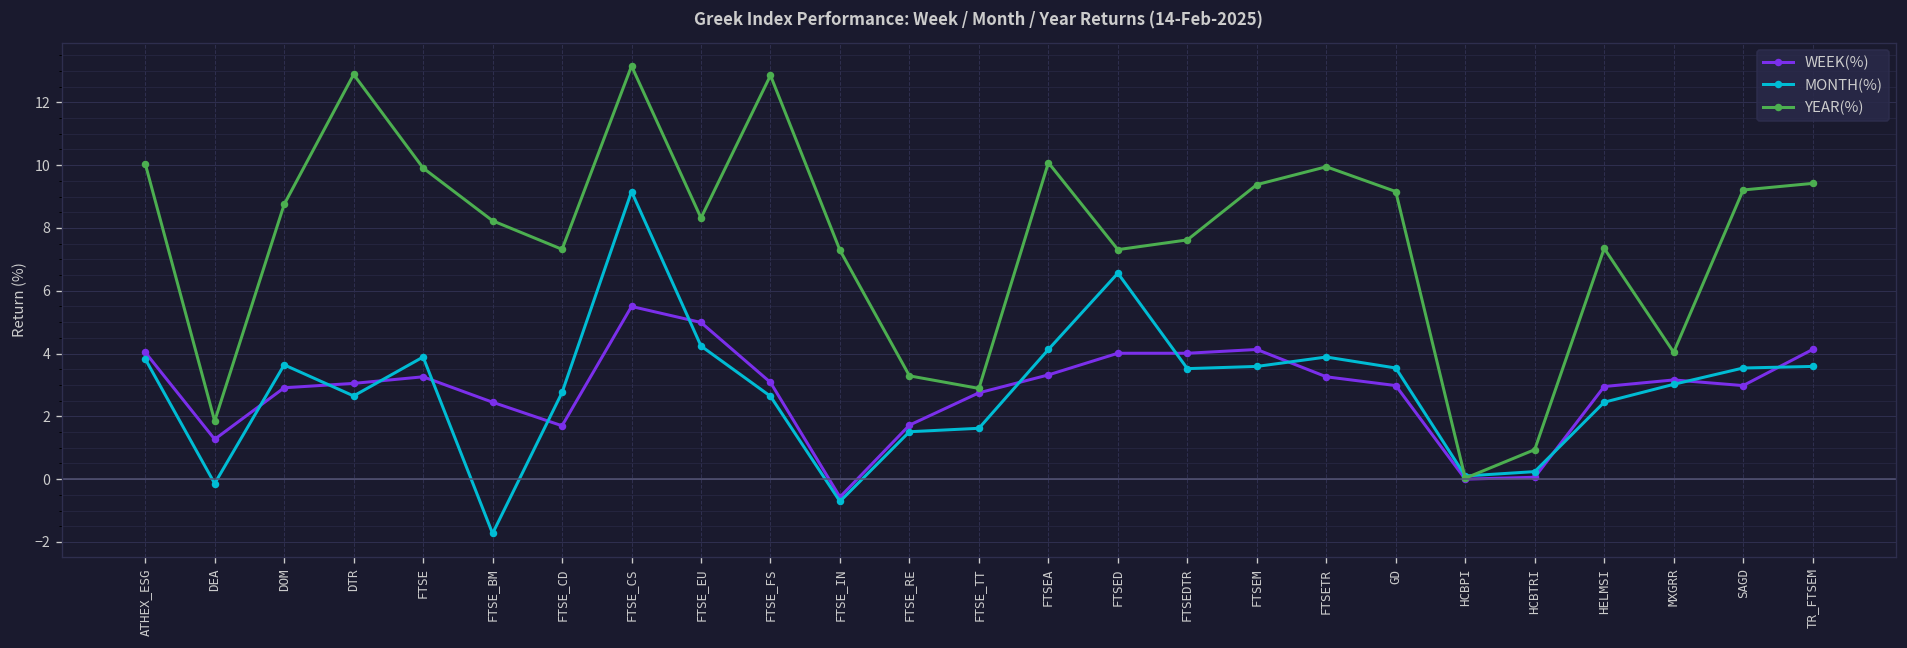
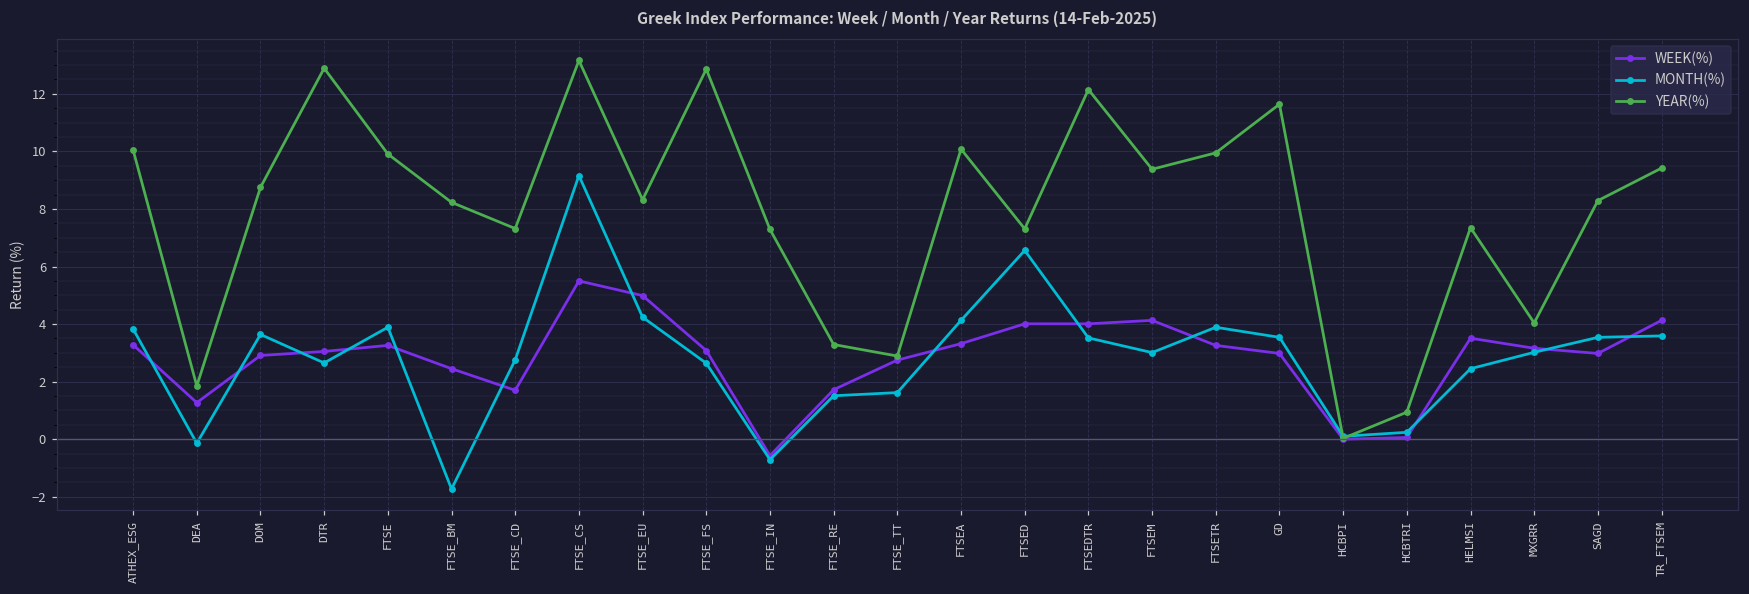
WEEK(%), ATHEX_ESG: 4.0 -> 3.3
YEAR(%), FTSEDTR: 7.6 -> 12.2
MONTH(%), FTSEM: 3.6 -> 3.0
YEAR(%), GD: 9.2 -> 11.6
WEEK(%), HELMSI: 3.0 -> 3.5
YEAR(%), SAGD: 9.2 -> 8.3
